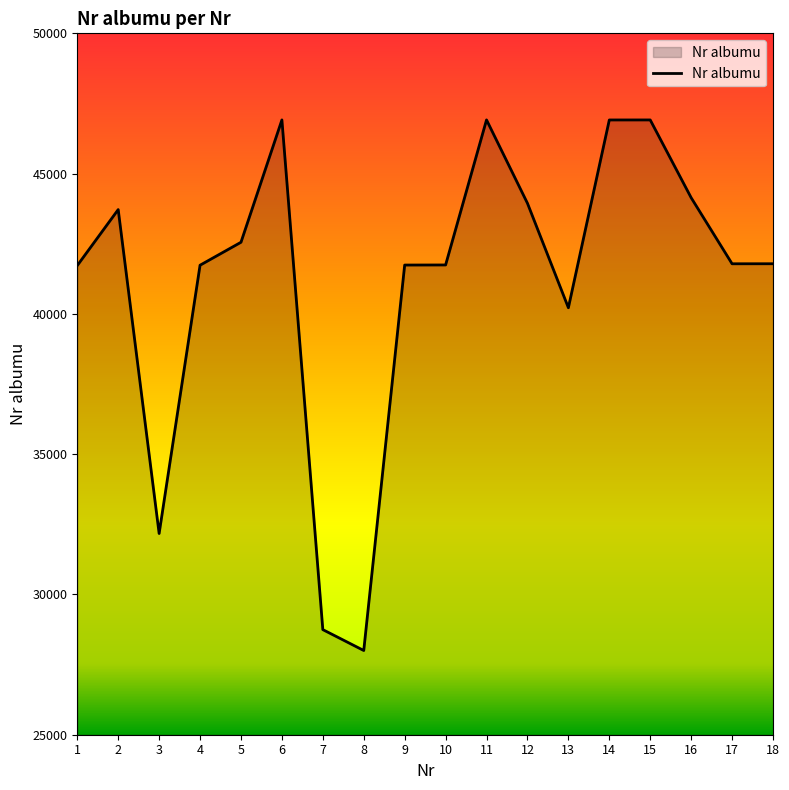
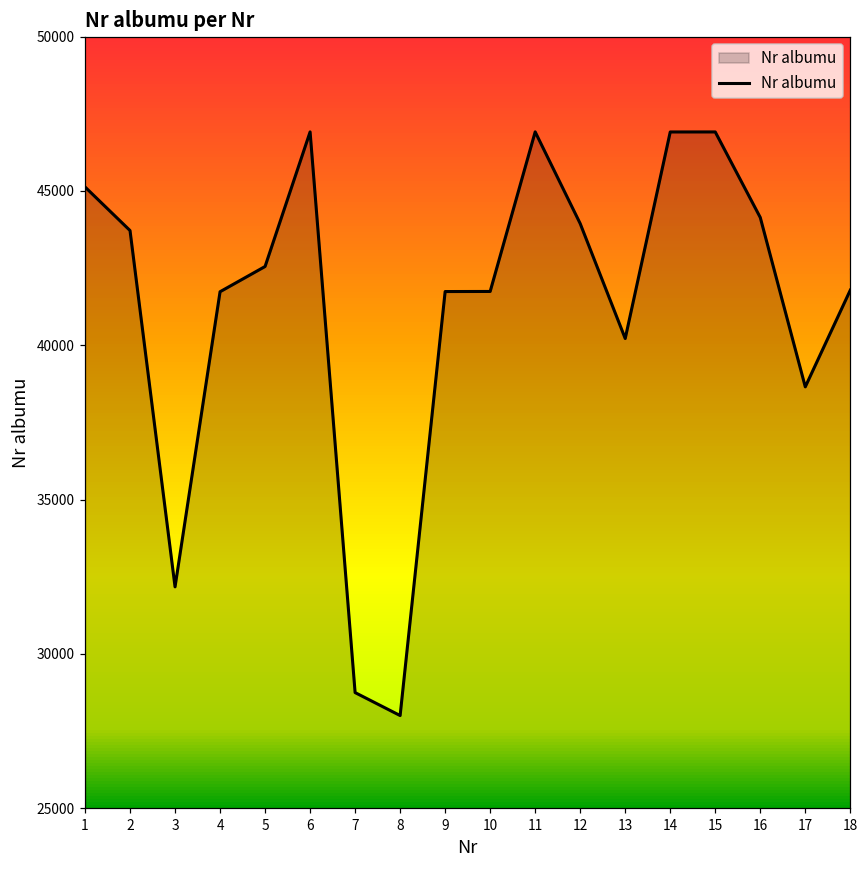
1: 41700 -> 45100
17: 41800 -> 38700
